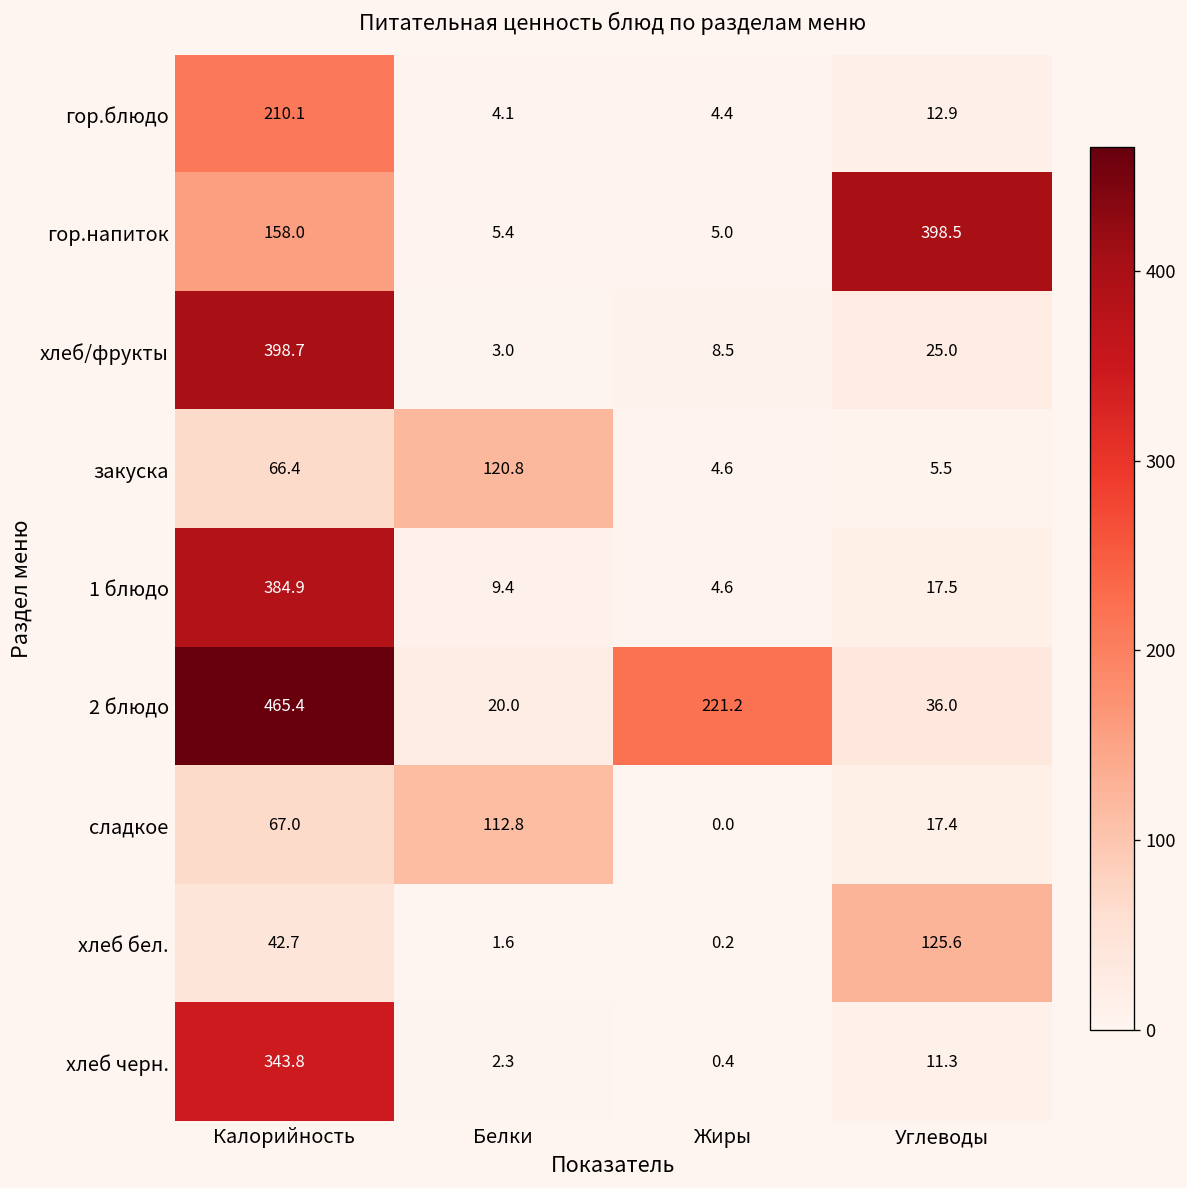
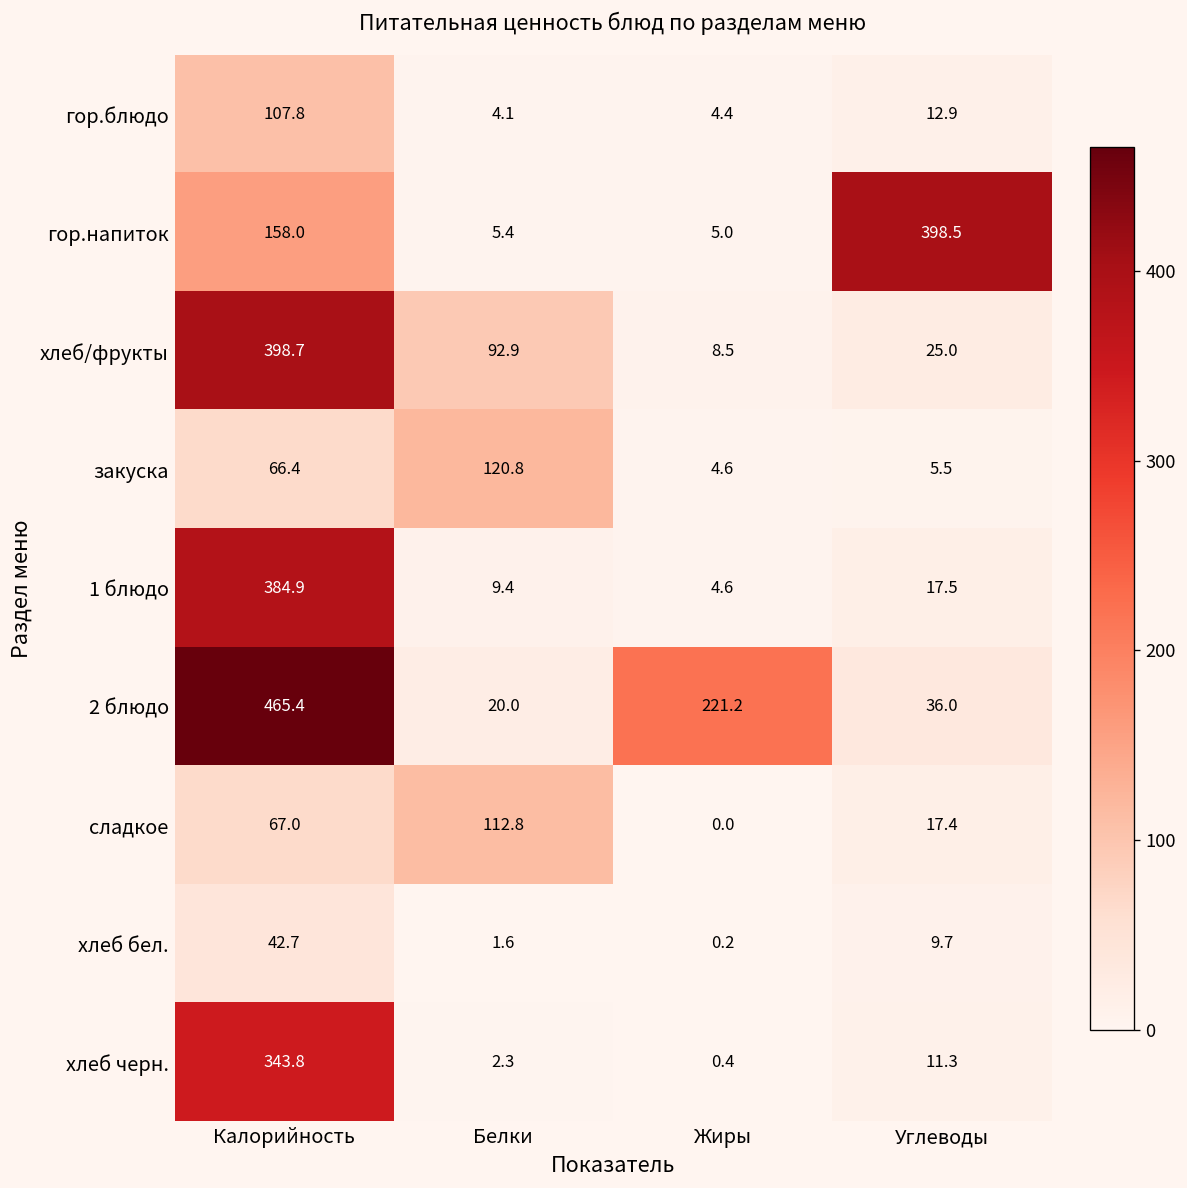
гор.блюдо, Калорийность: 210.1 -> 107.8
хлеб/фрукты, Белки: 3.0 -> 92.9
хлеб бел., Углеводы: 125.6 -> 9.7
